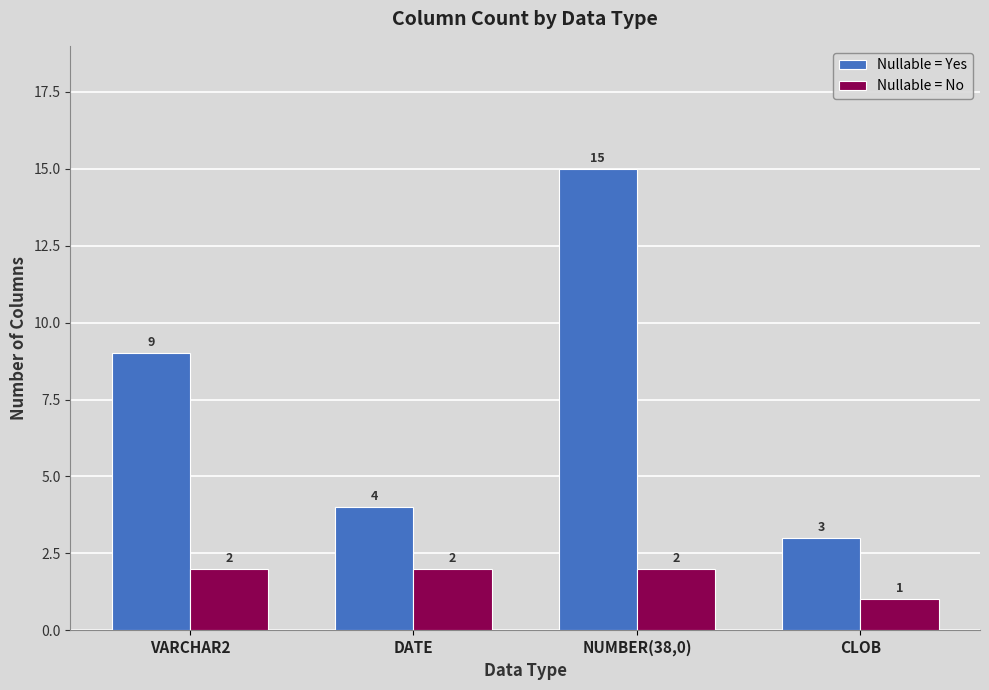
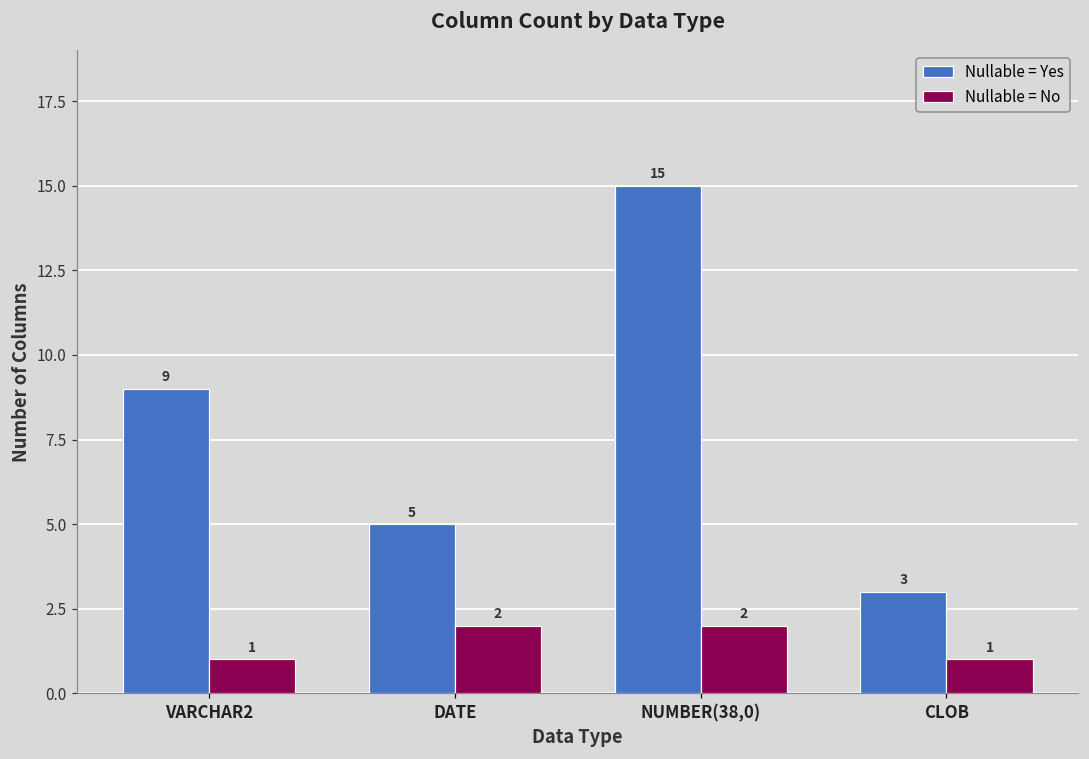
Nullable = No, VARCHAR2: 2 -> 1
Nullable = Yes, DATE: 4 -> 5
